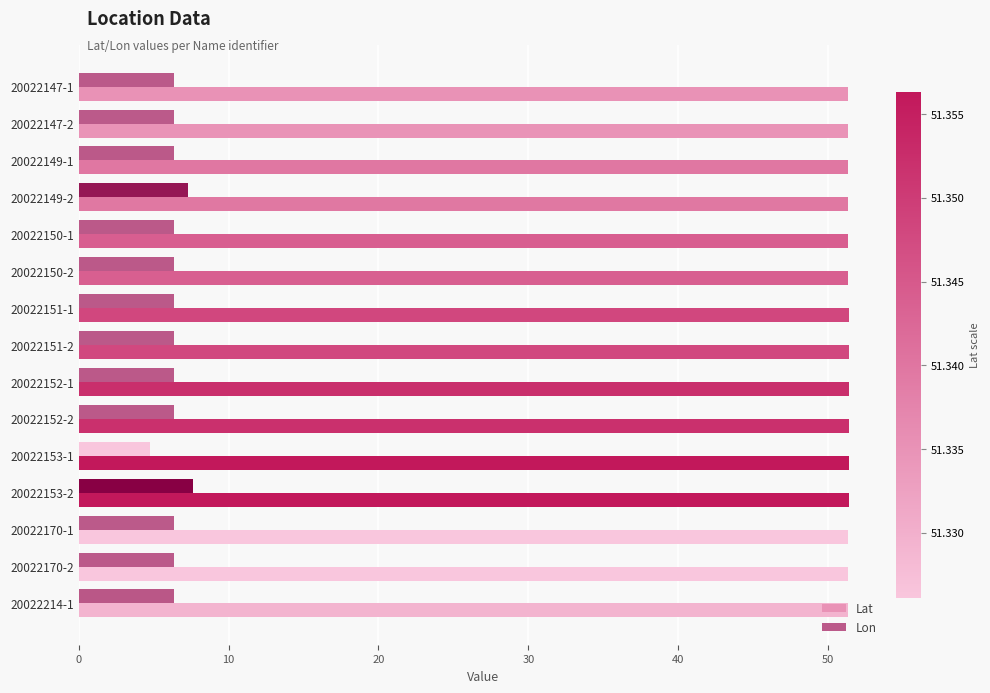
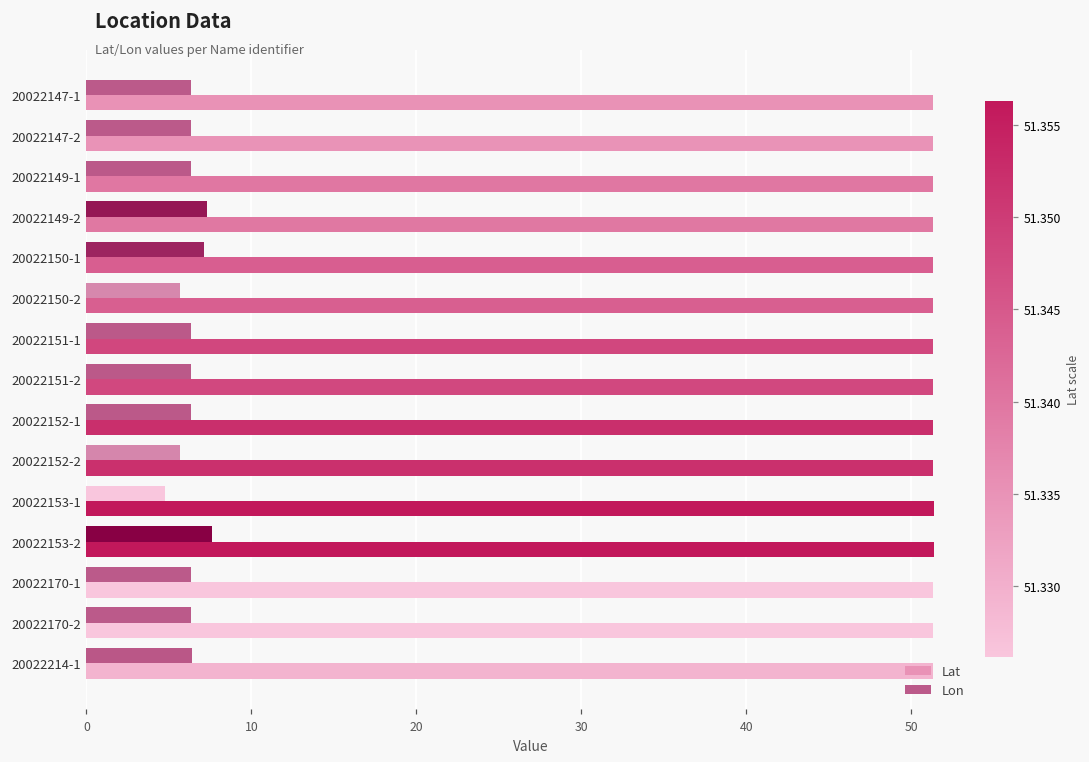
Lon, 20022150-1: 6.3 -> 7.1
Lon, 20022150-2: 6.3 -> 5.7
Lon, 20022152-2: 6.3 -> 5.7
